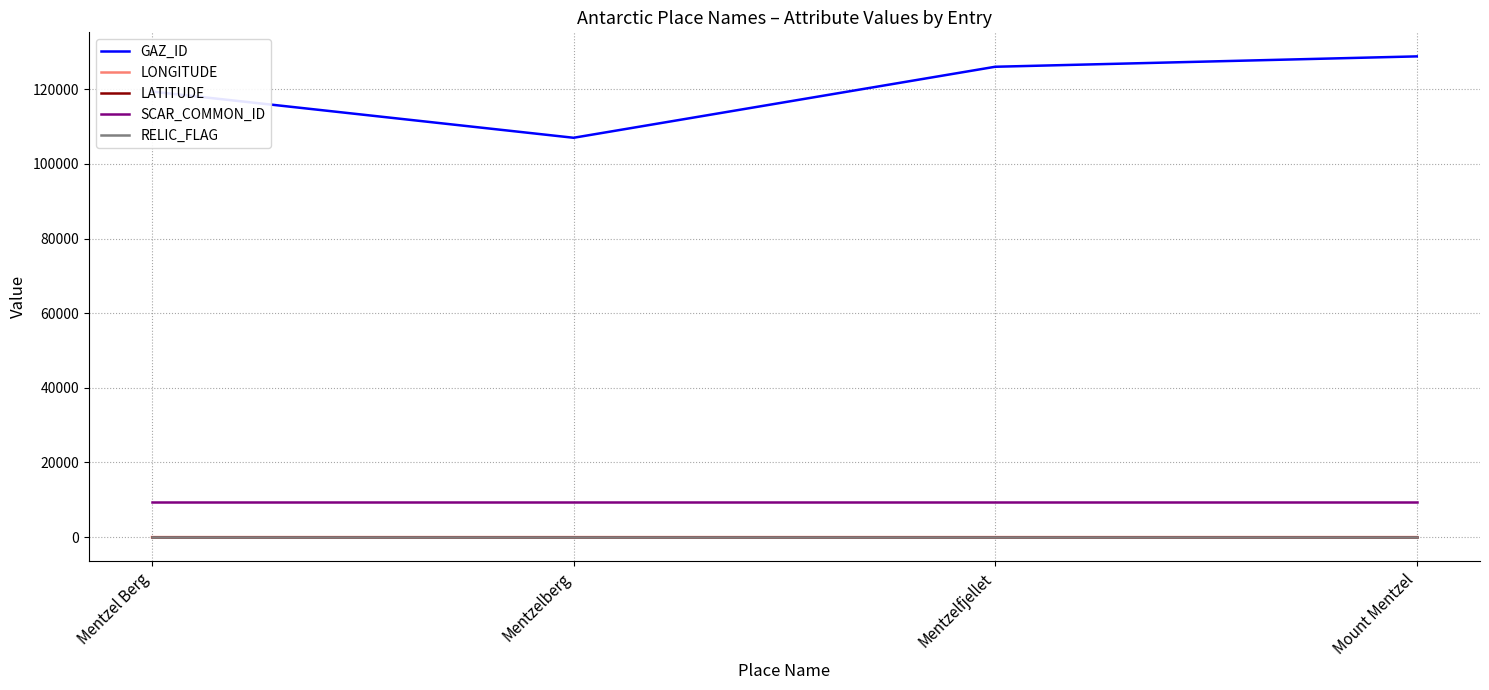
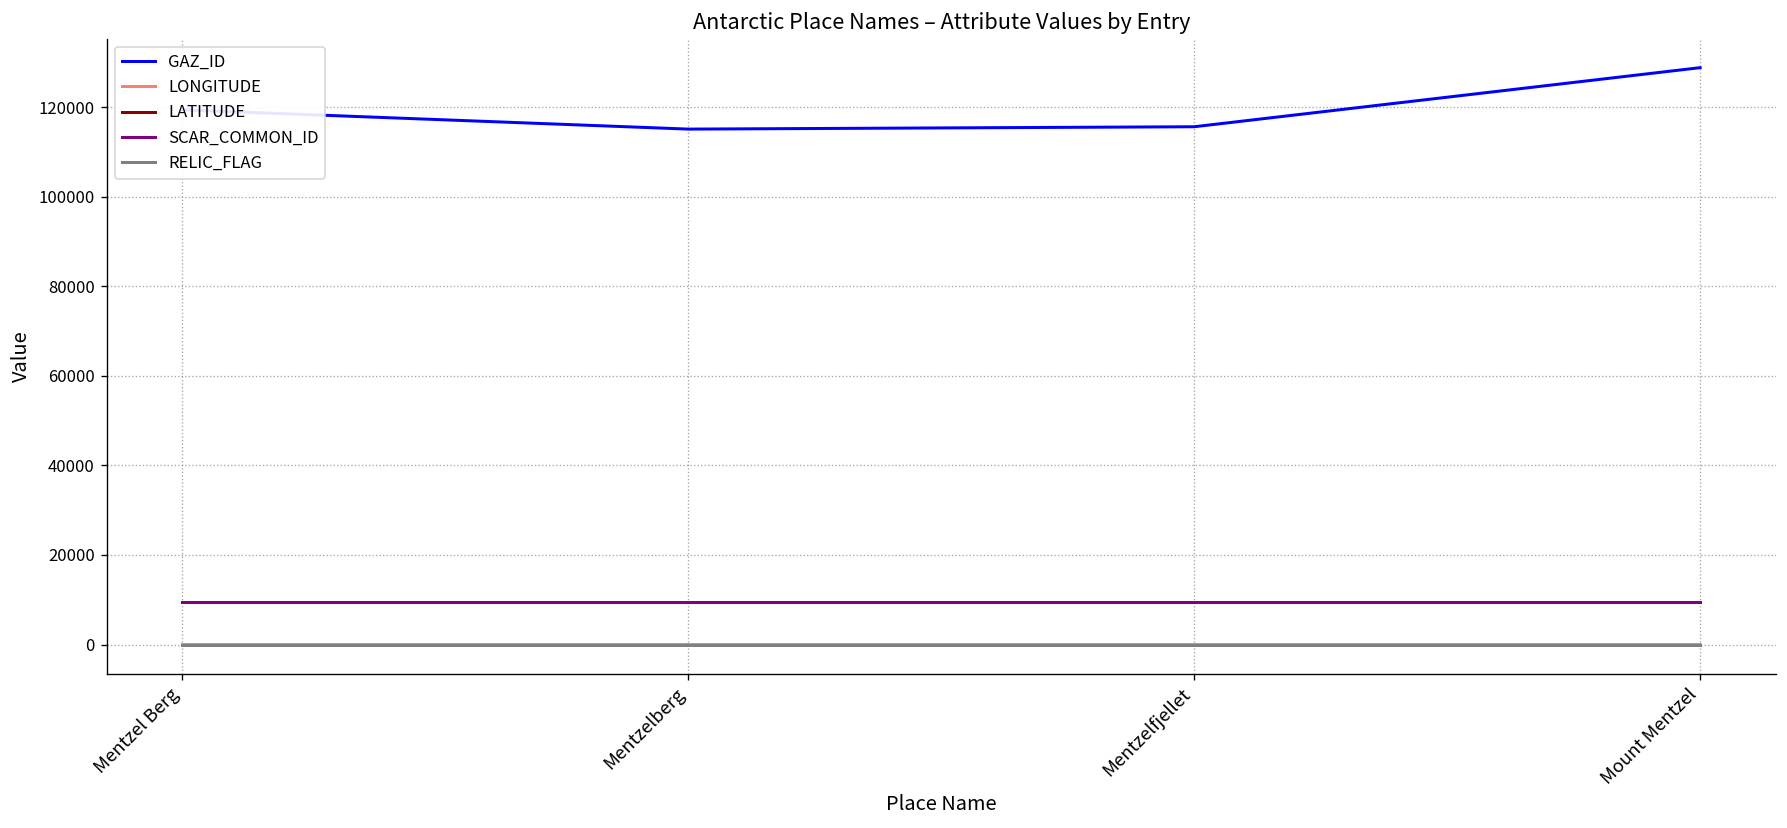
GAZ_ID, Mentzelberg: 107000 -> 115000
GAZ_ID, Mentzelfjellet: 126000 -> 116000
